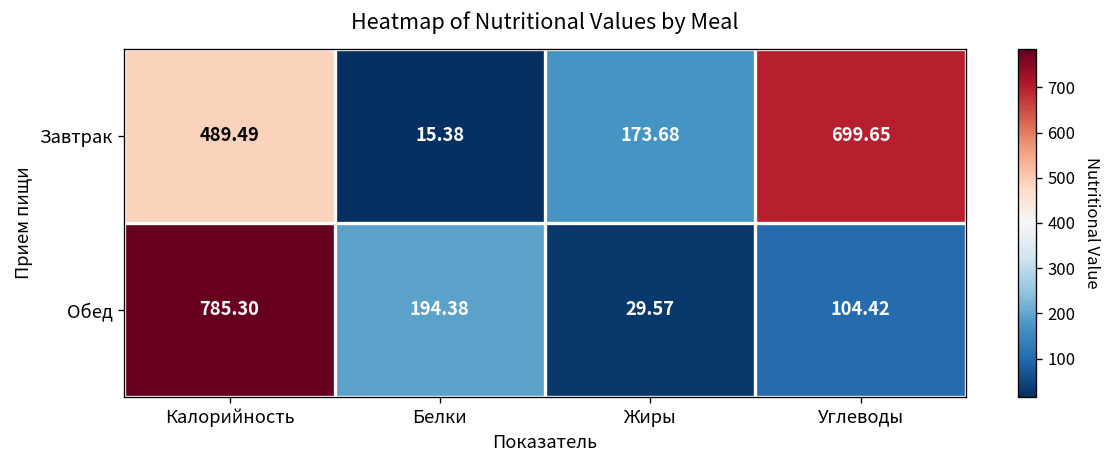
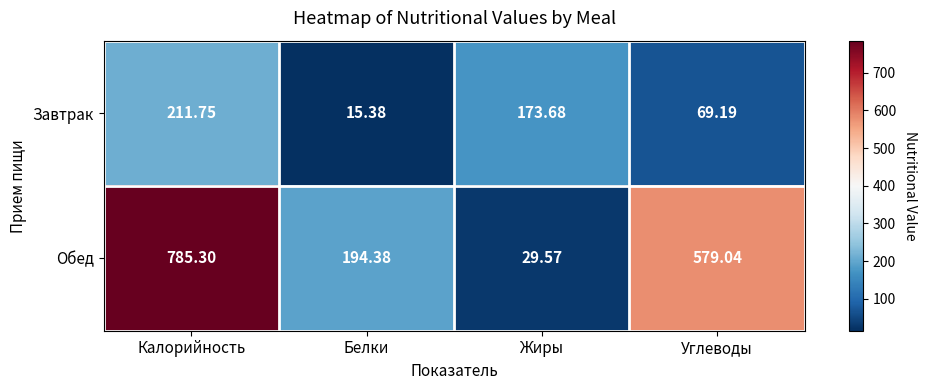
Завтрак, Калорийность: 489.49 -> 211.75
Завтрак, Углеводы: 699.65 -> 69.19
Обед, Углеводы: 104.42 -> 579.04
